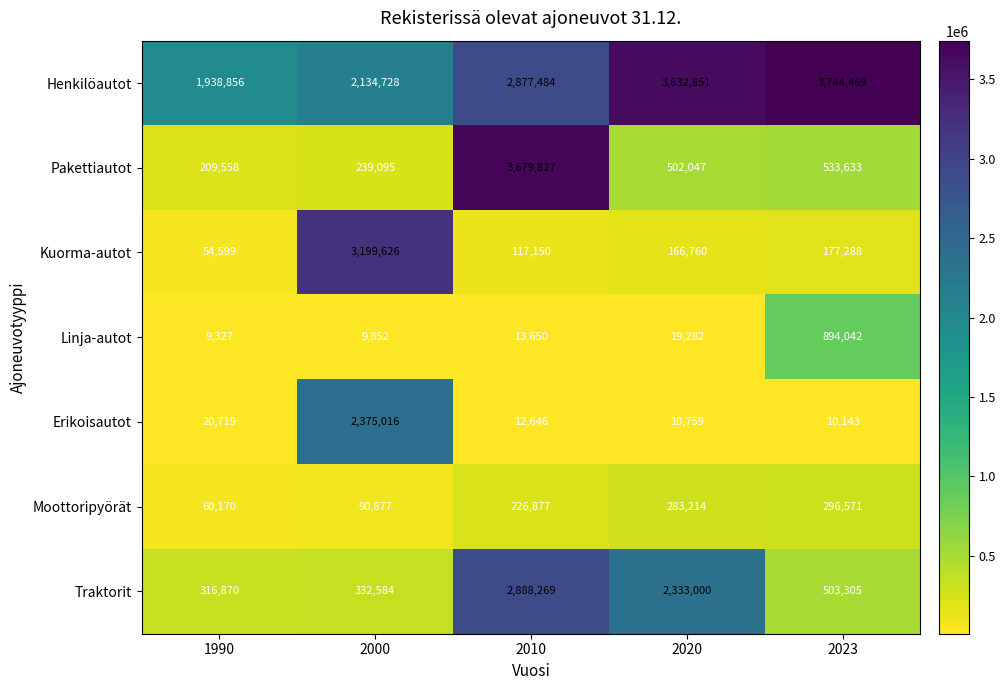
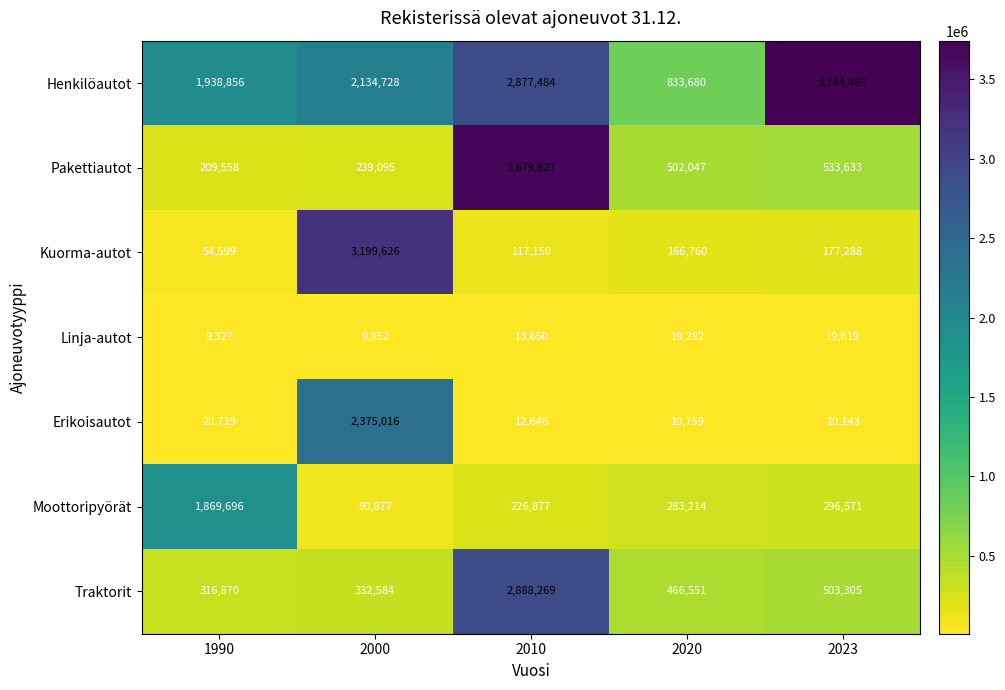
Henkilöautot, 2020: 3,632,851 -> 833,680
Linja-autot, 2023: 894,042 -> 19,619
Moottoripyörät, 1990: 60,170 -> 1,869,696
Traktorit, 2020: 2,333,000 -> 466,551
